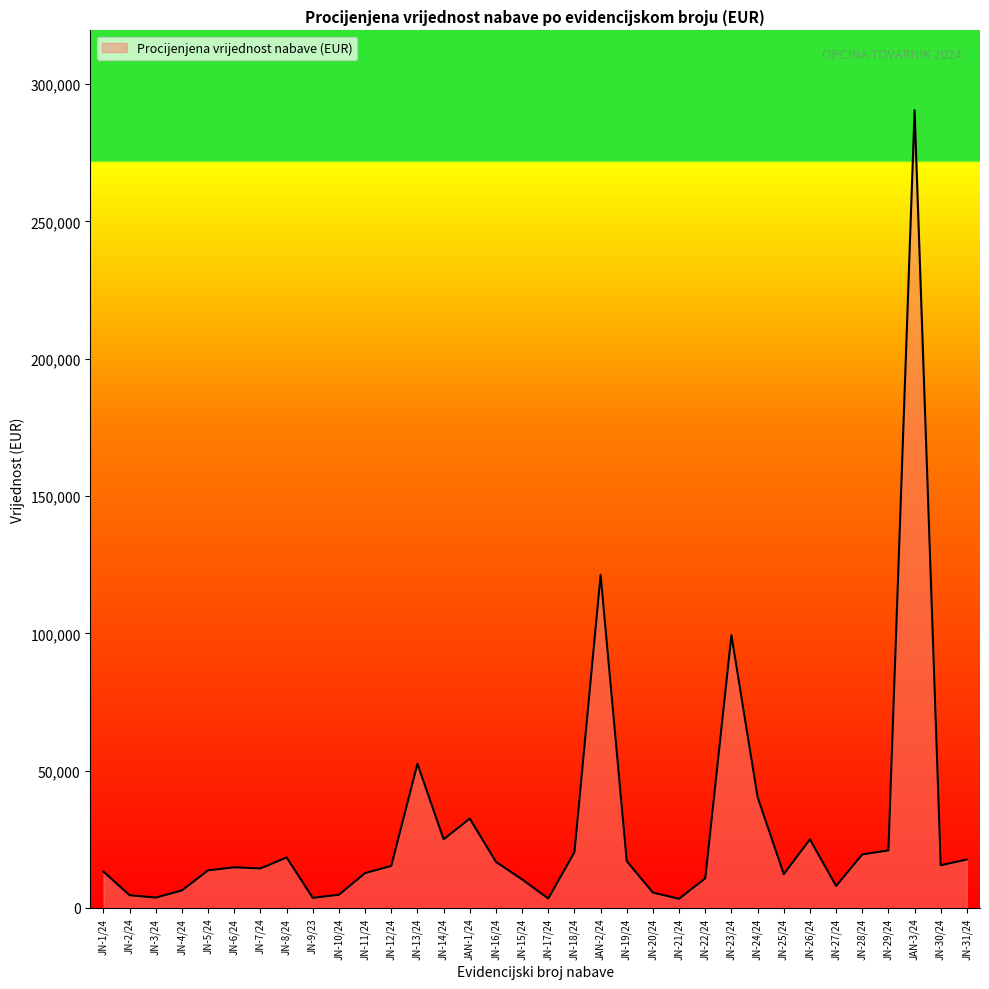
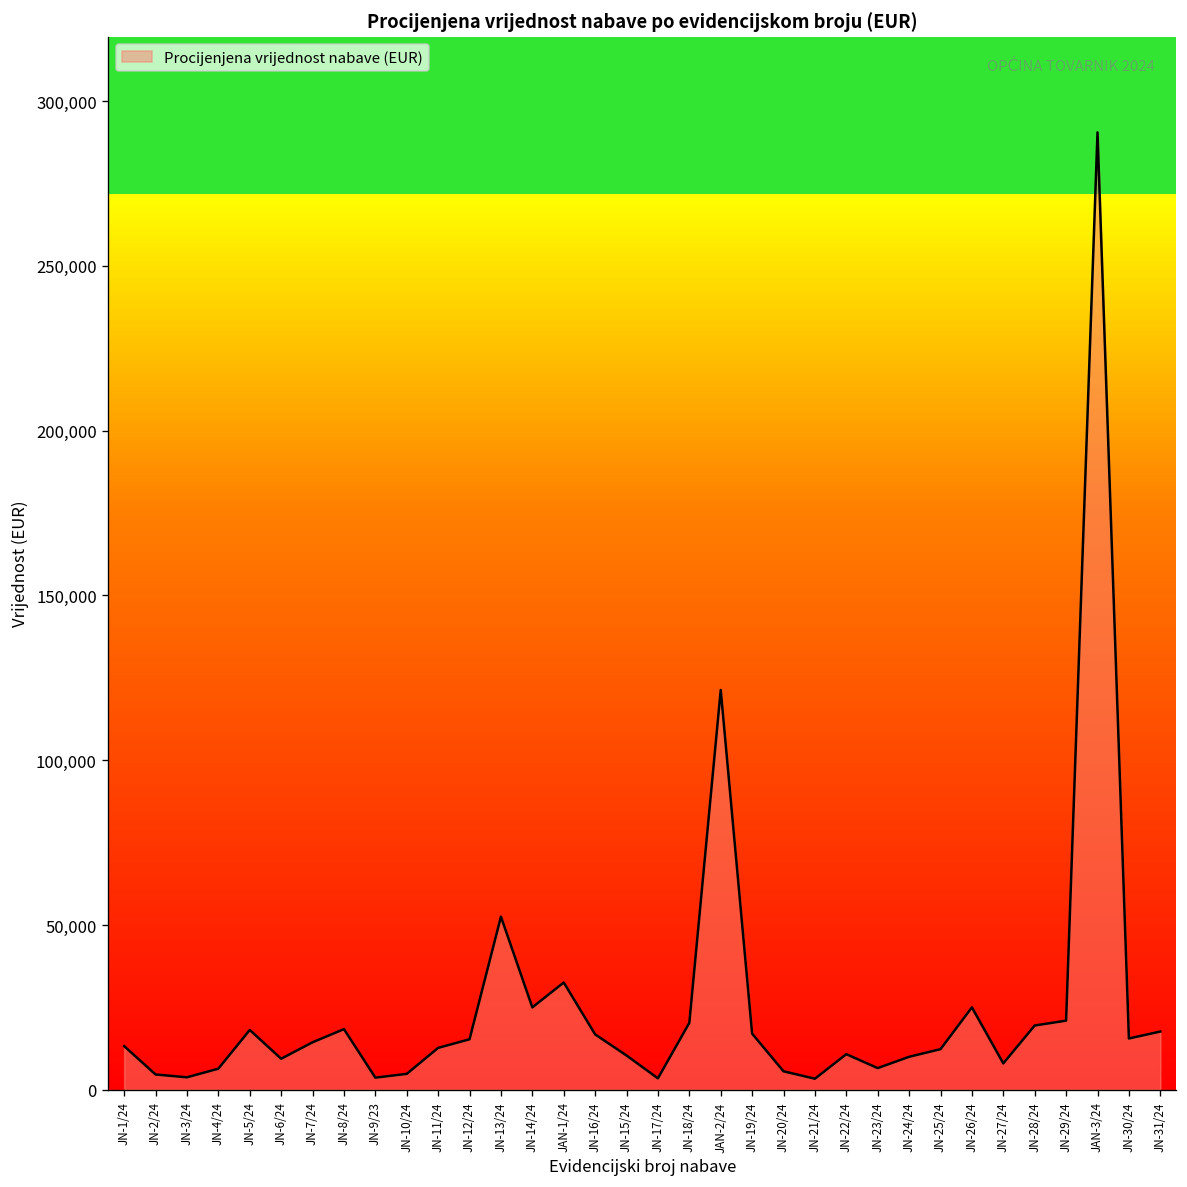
JN-5/24: 14,000 -> 18,000
JN-6/24: 15,000 -> 9,000
JN-23/24: 99,000 -> 7,000
JN-24/24: 40,000 -> 10,000
